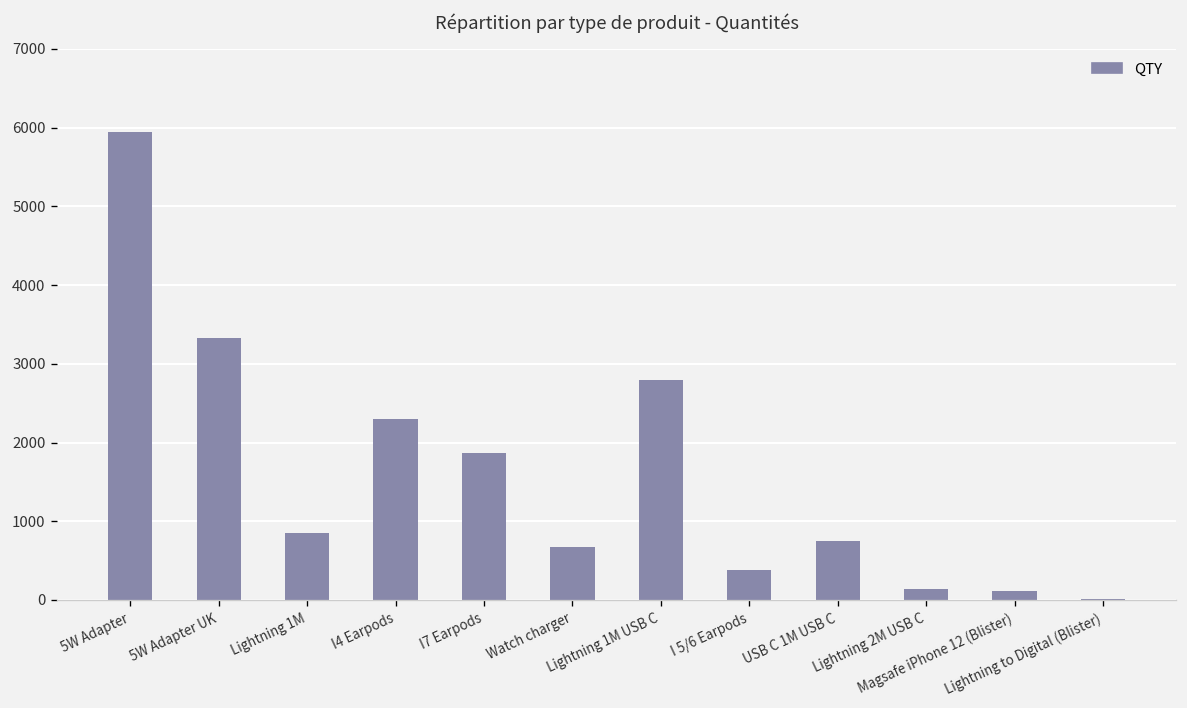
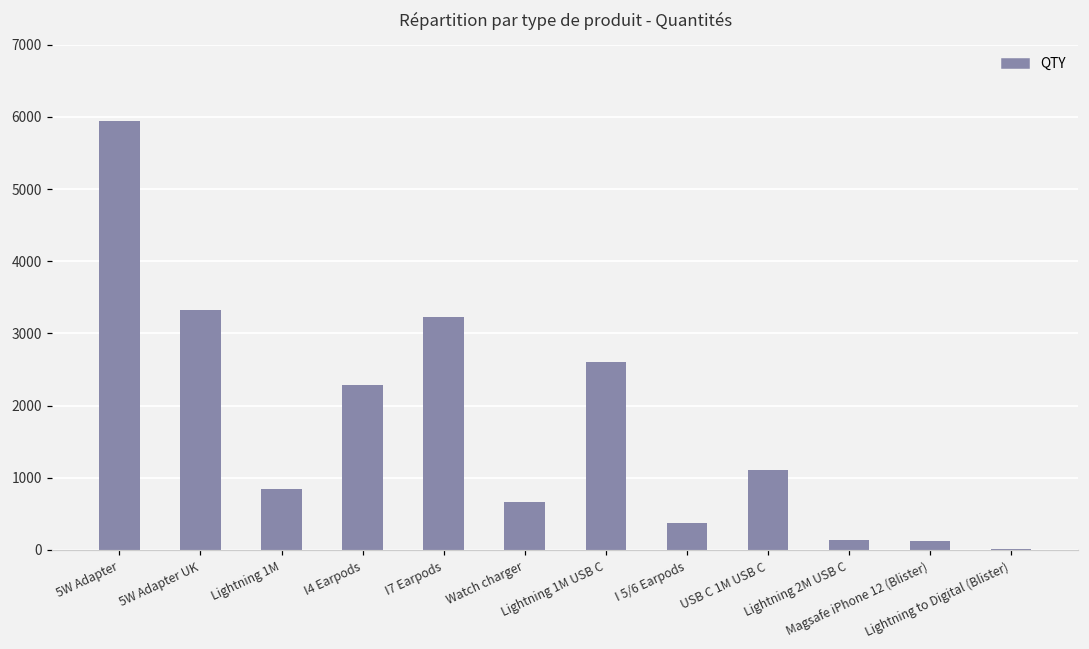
I7 Earpods: 1900 -> 3200
Lightning 1M USB C: 2800 -> 2600
USB C 1M USB C: 800 -> 1100
